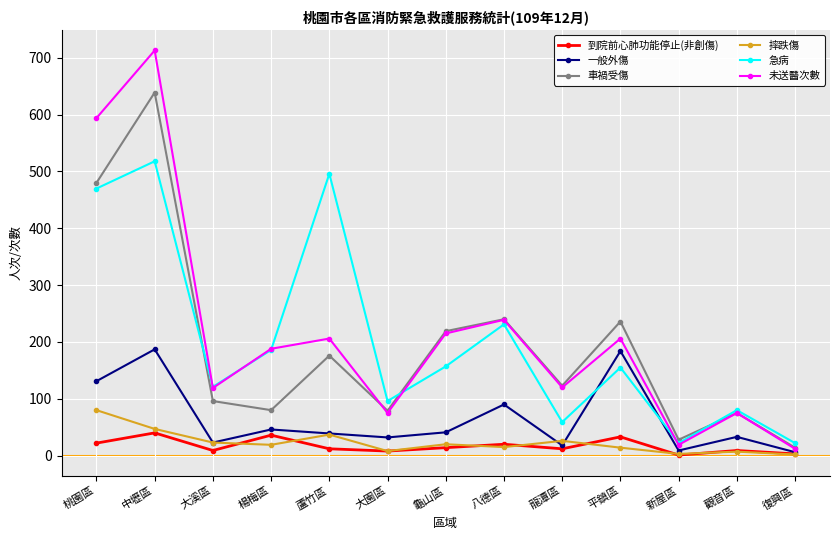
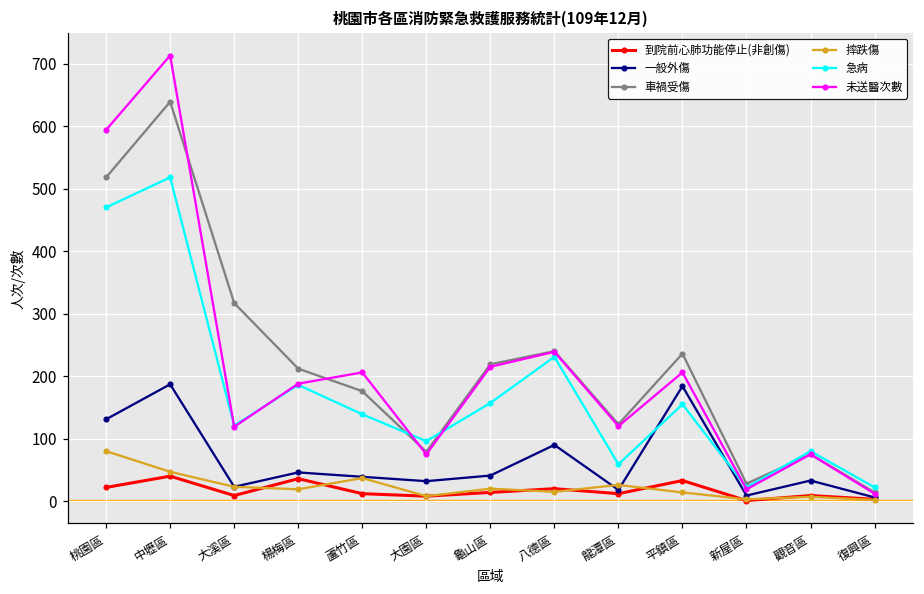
車禍受傷, 桃園區: 480 -> 520
車禍受傷, 大溪區: 100 -> 320
車禍受傷, 楊梅區: 80 -> 210
急病, 蘆竹區: 500 -> 140
